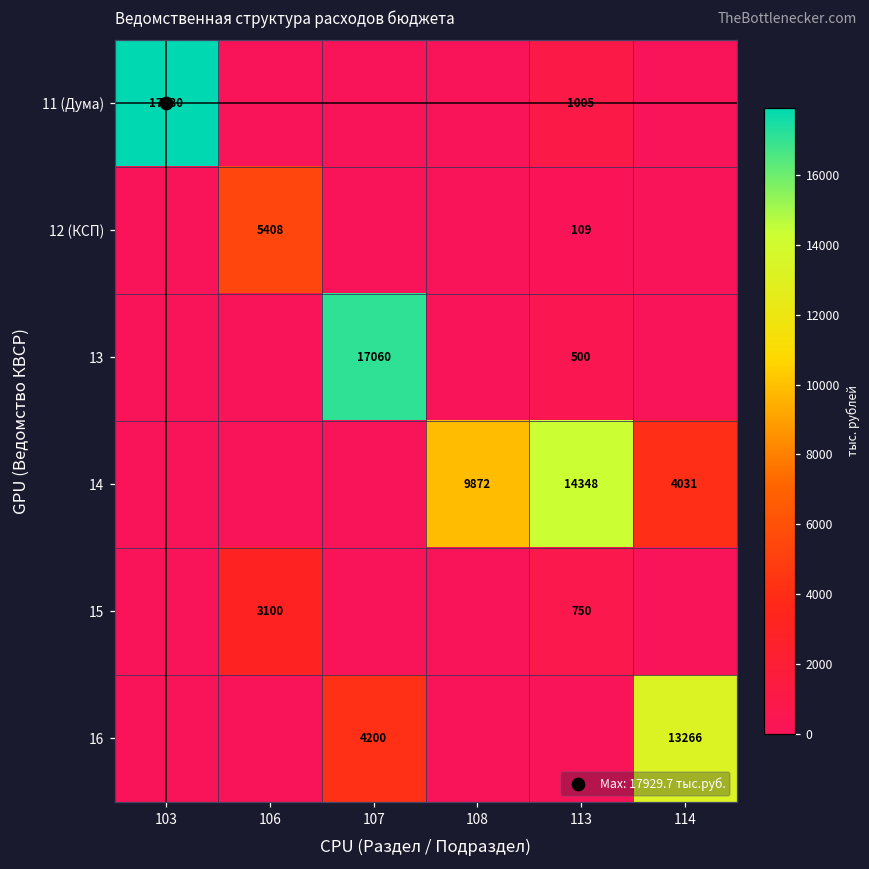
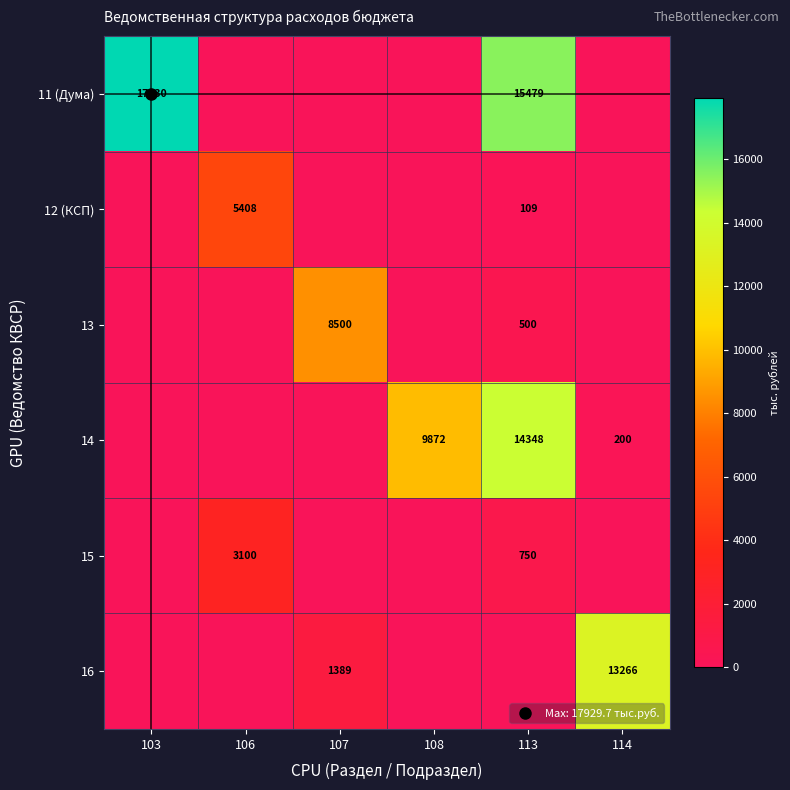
11 (Дума), 113: 1005 -> 15479
13, 107: 17060 -> 8500
14, 114: 4031 -> 200
16, 107: 4200 -> 1389
